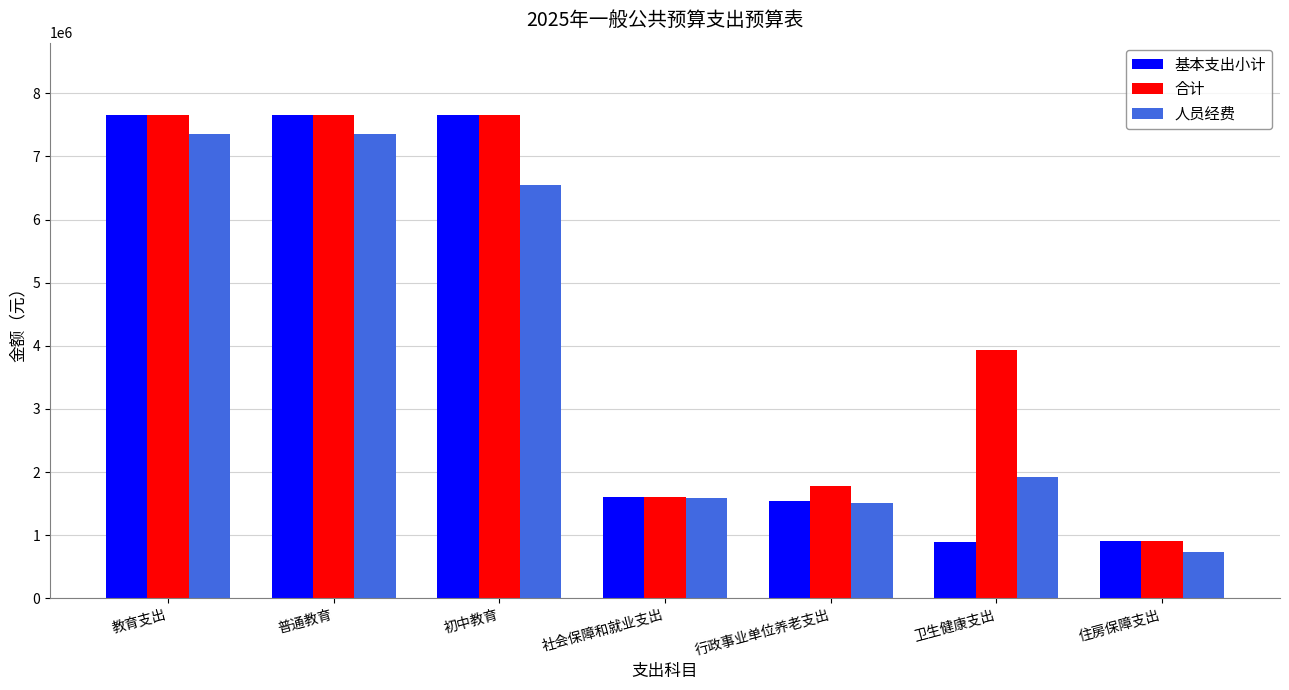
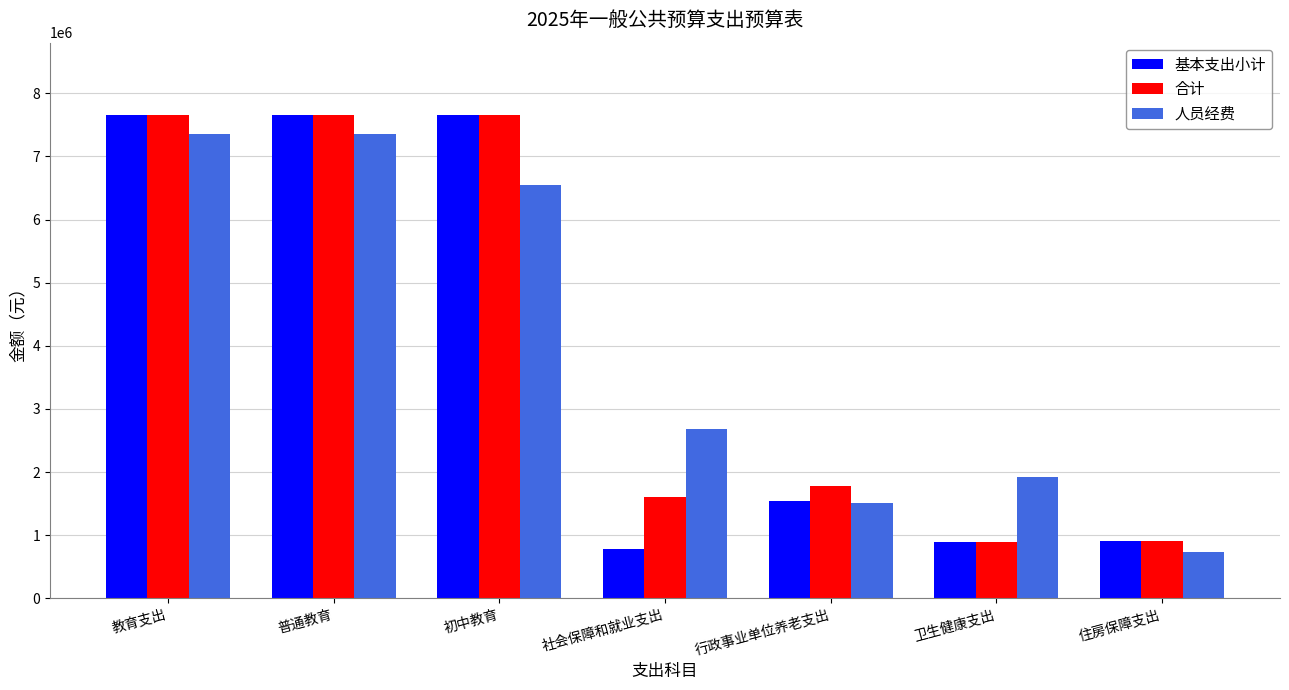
基本支出小计, 社会保障和就业支出: 1600000 -> 800000
人员经费, 社会保障和就业支出: 1600000 -> 2700000
合计, 卫生健康支出: 3900000 -> 900000
